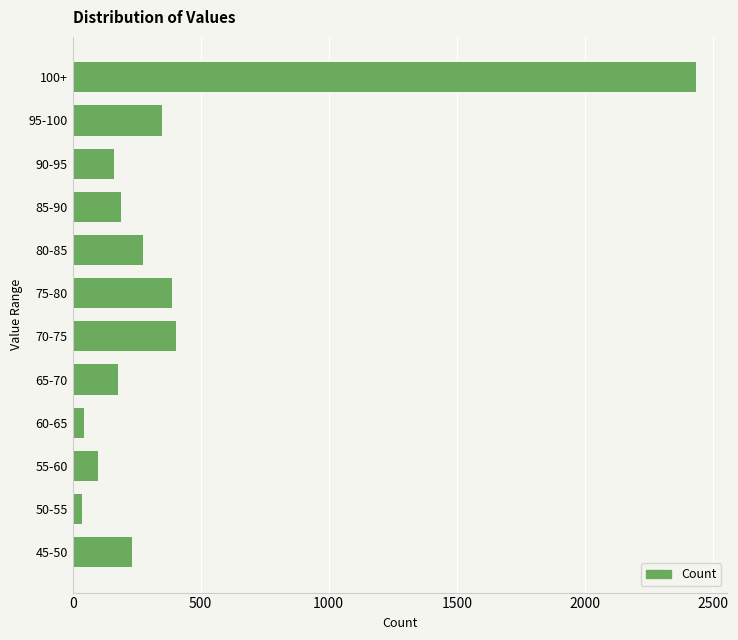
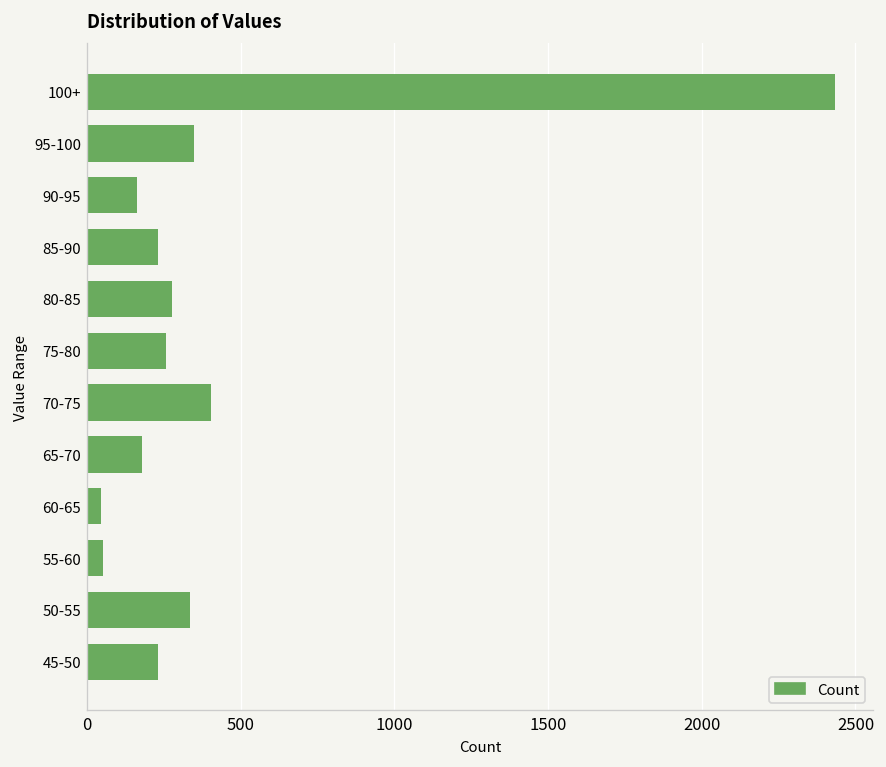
85-90: 190 -> 230
75-80: 390 -> 260
55-60: 100 -> 50
50-55: 40 -> 330
